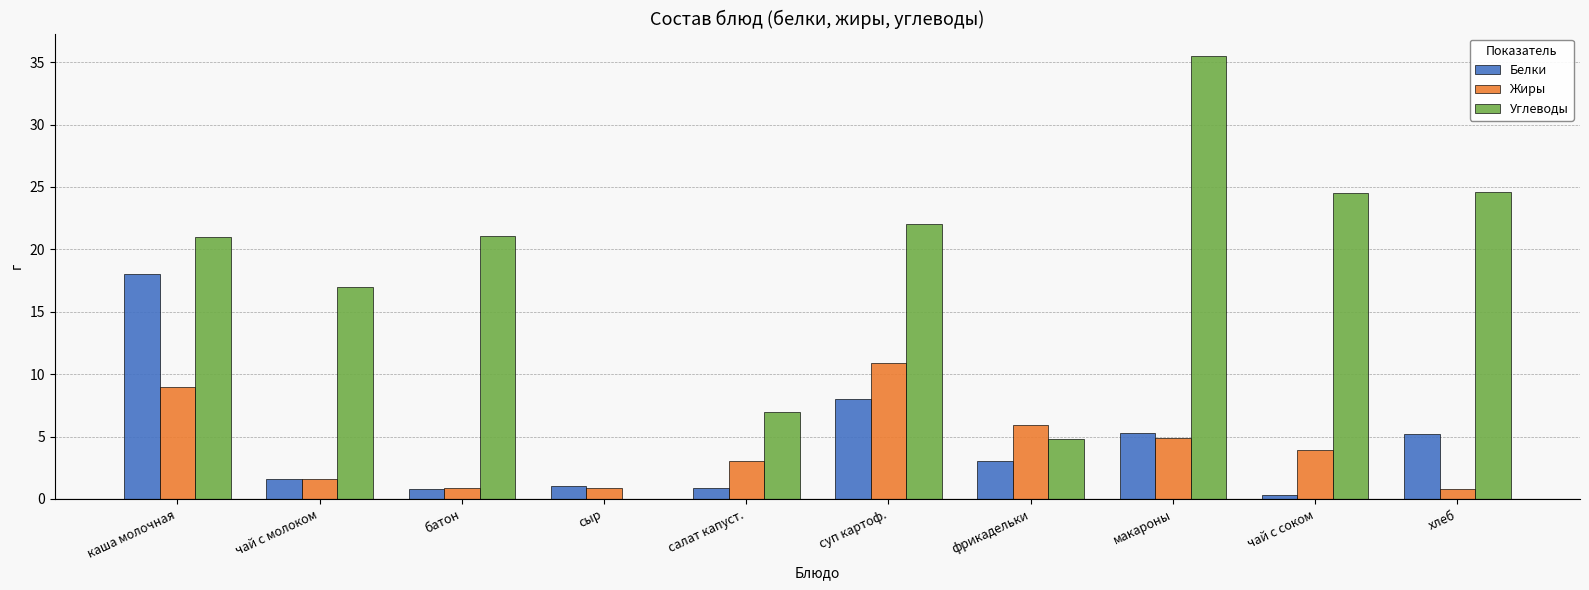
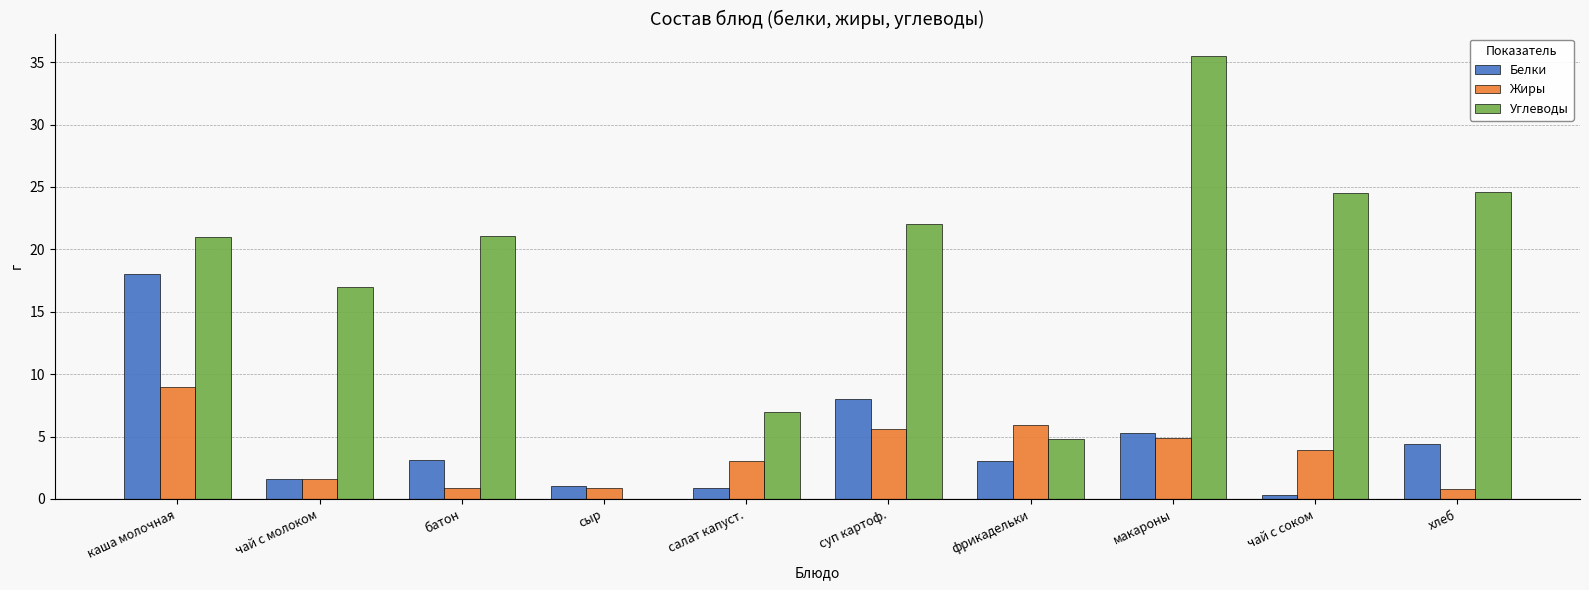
Белки, батон: 0.8 -> 3.1
Жиры, суп картоф.: 10.9 -> 5.6
Белки, хлеб: 5.2 -> 4.4
